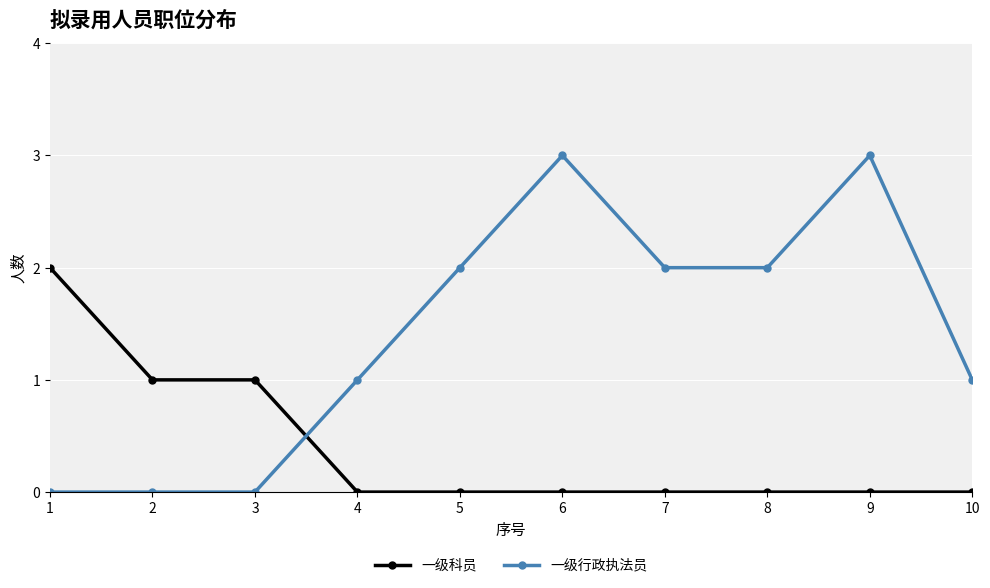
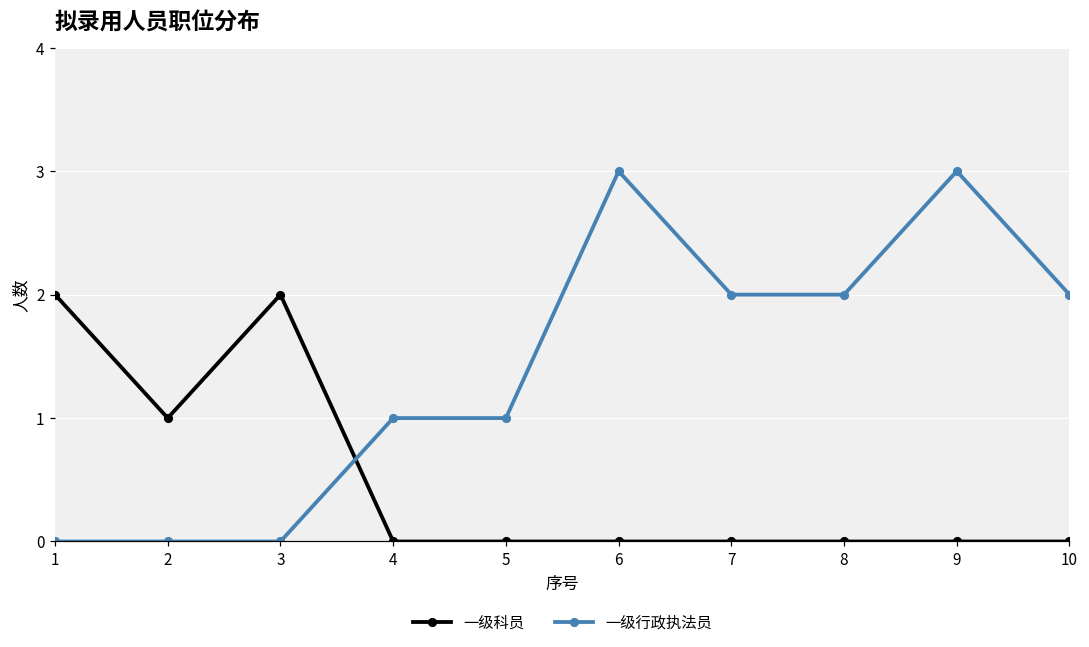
一级科员, 3: 1 -> 2
一级行政执法员, 5: 2 -> 1
一级行政执法员, 10: 1 -> 2
